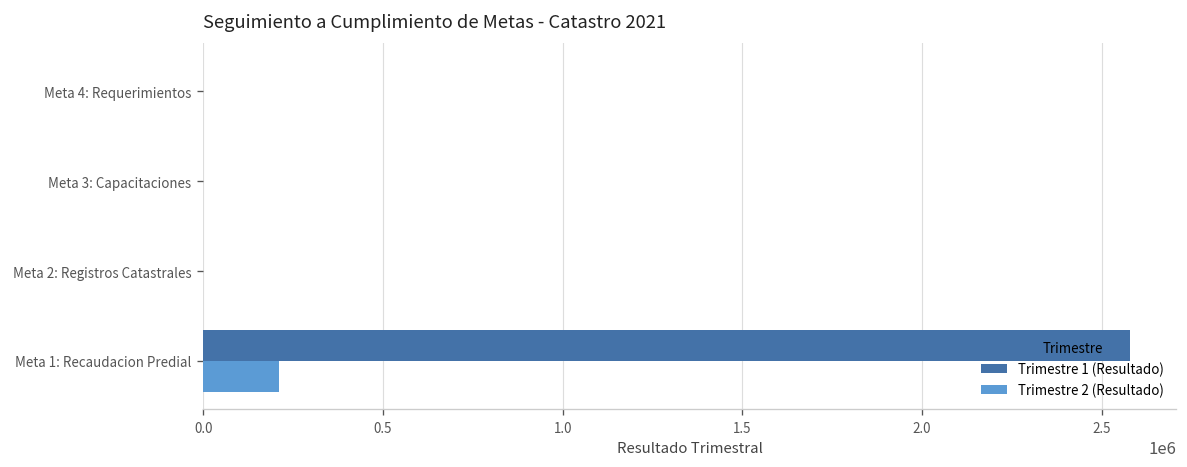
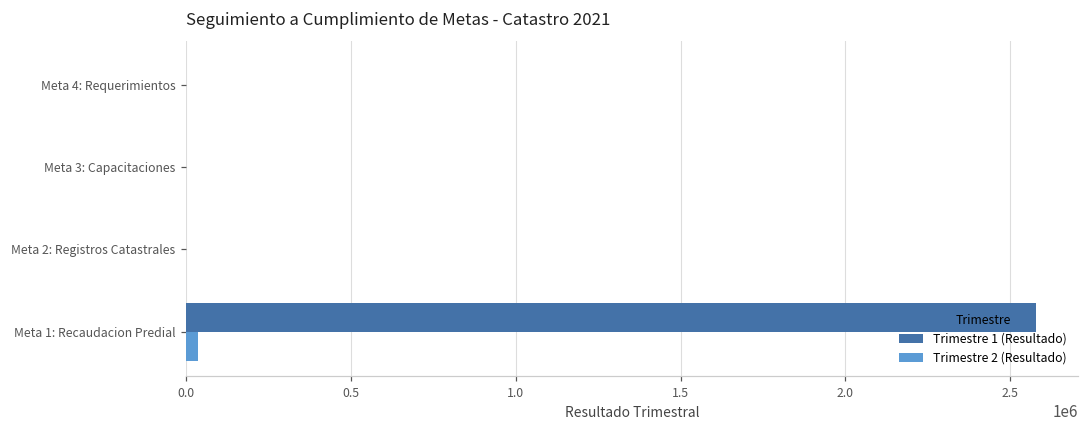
Trimestre 2 (Resultado), Meta 1: Recaudacion Predial: 210000 -> 30000
